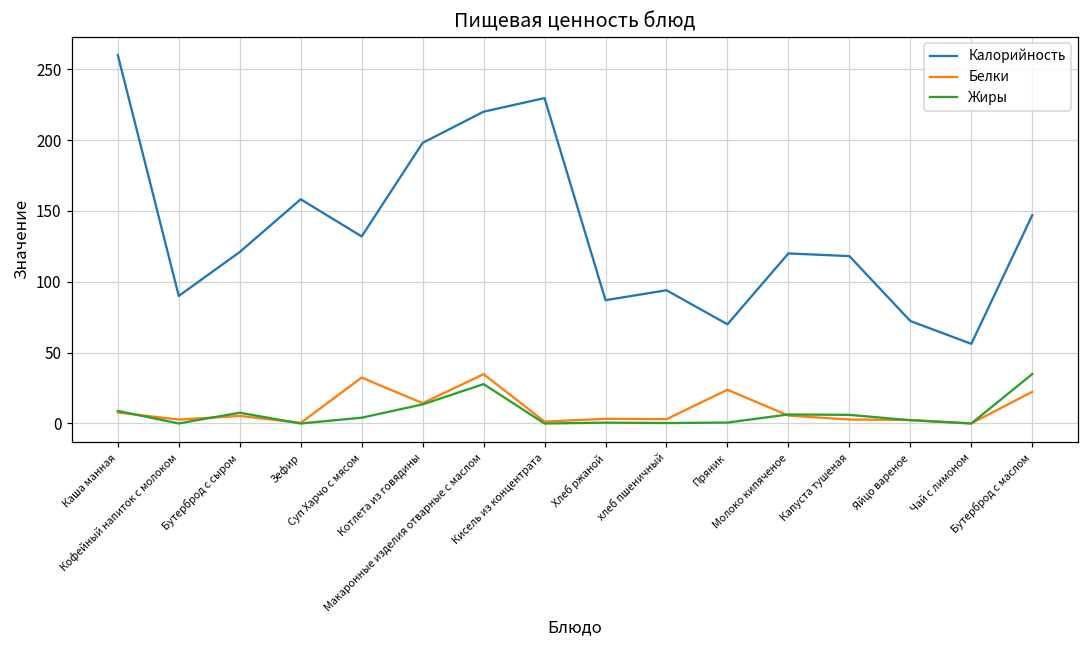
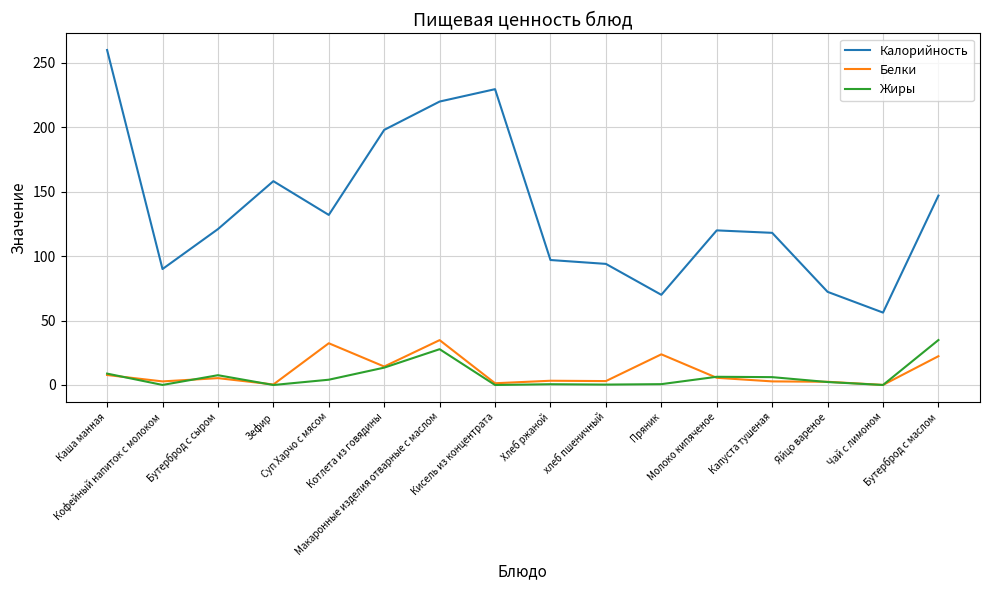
Калорийность, Хлеб ржаной: 87 -> 97
